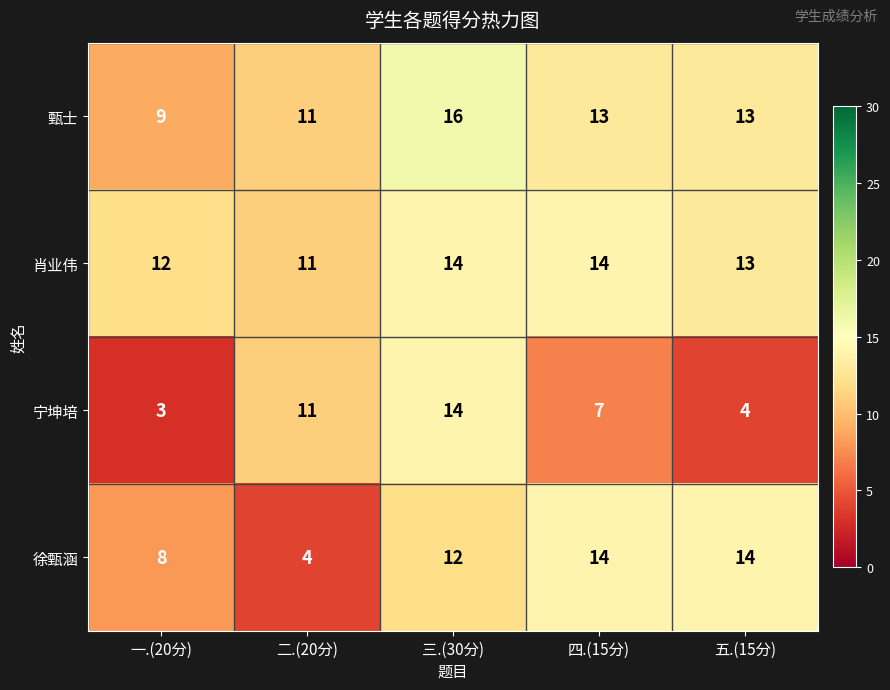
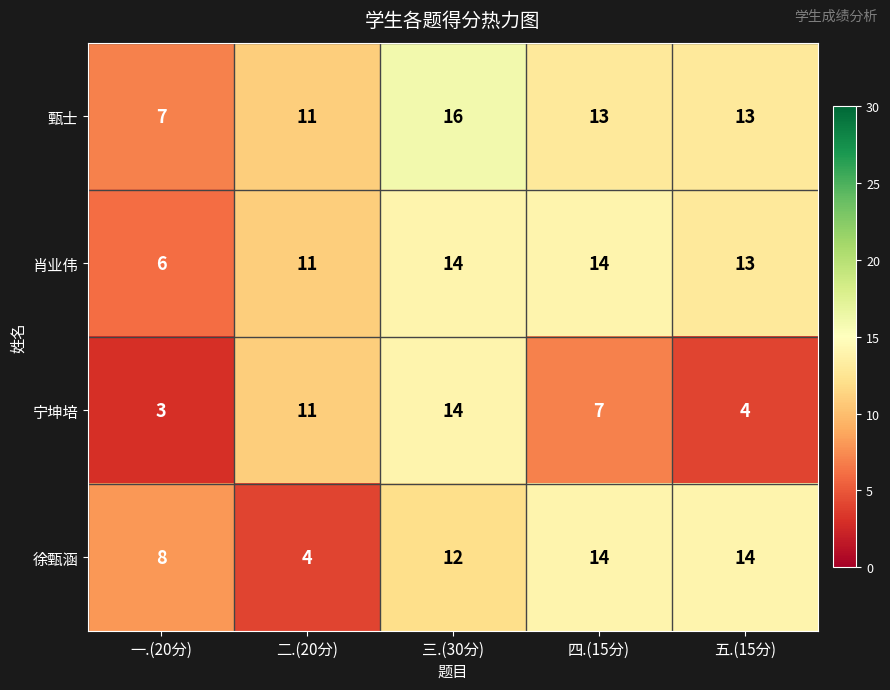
甄士, 一.(20分): 9 -> 7
肖业伟, 一.(20分): 12 -> 6
